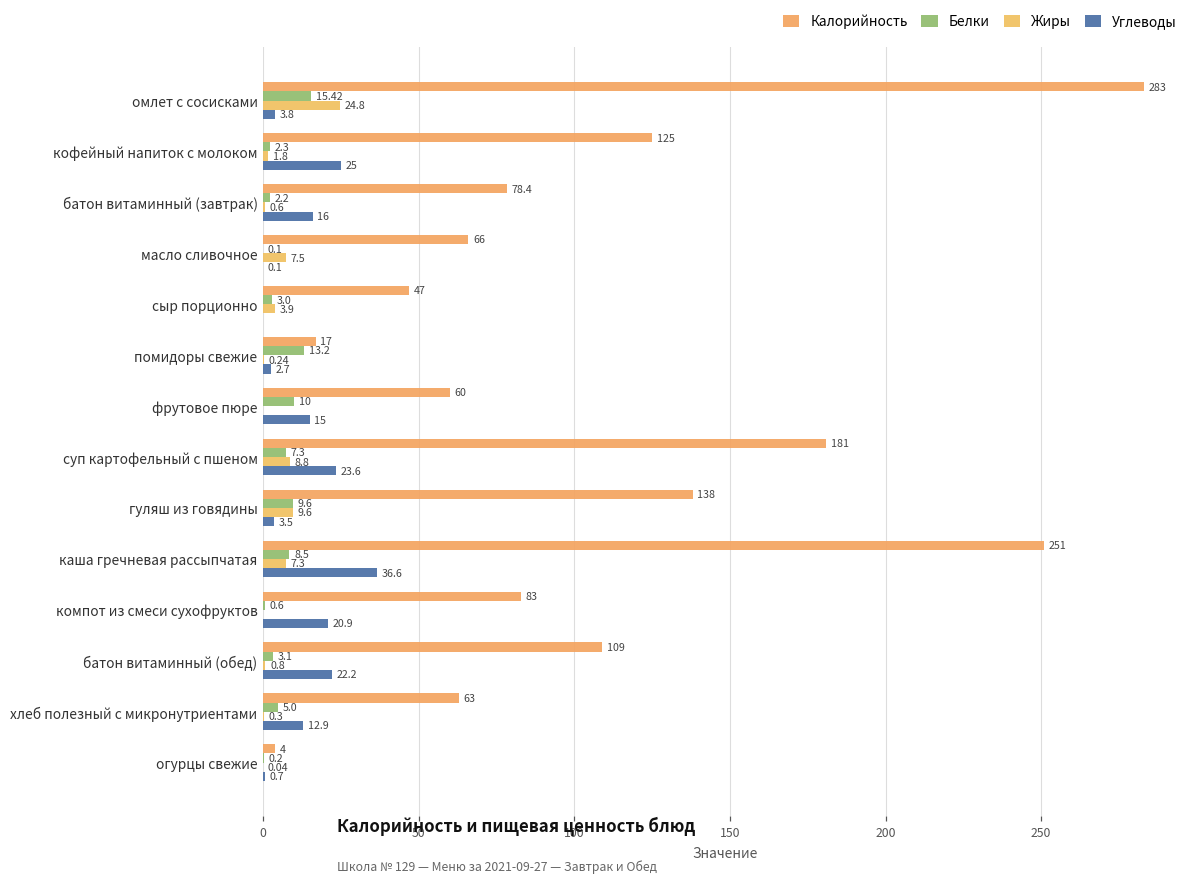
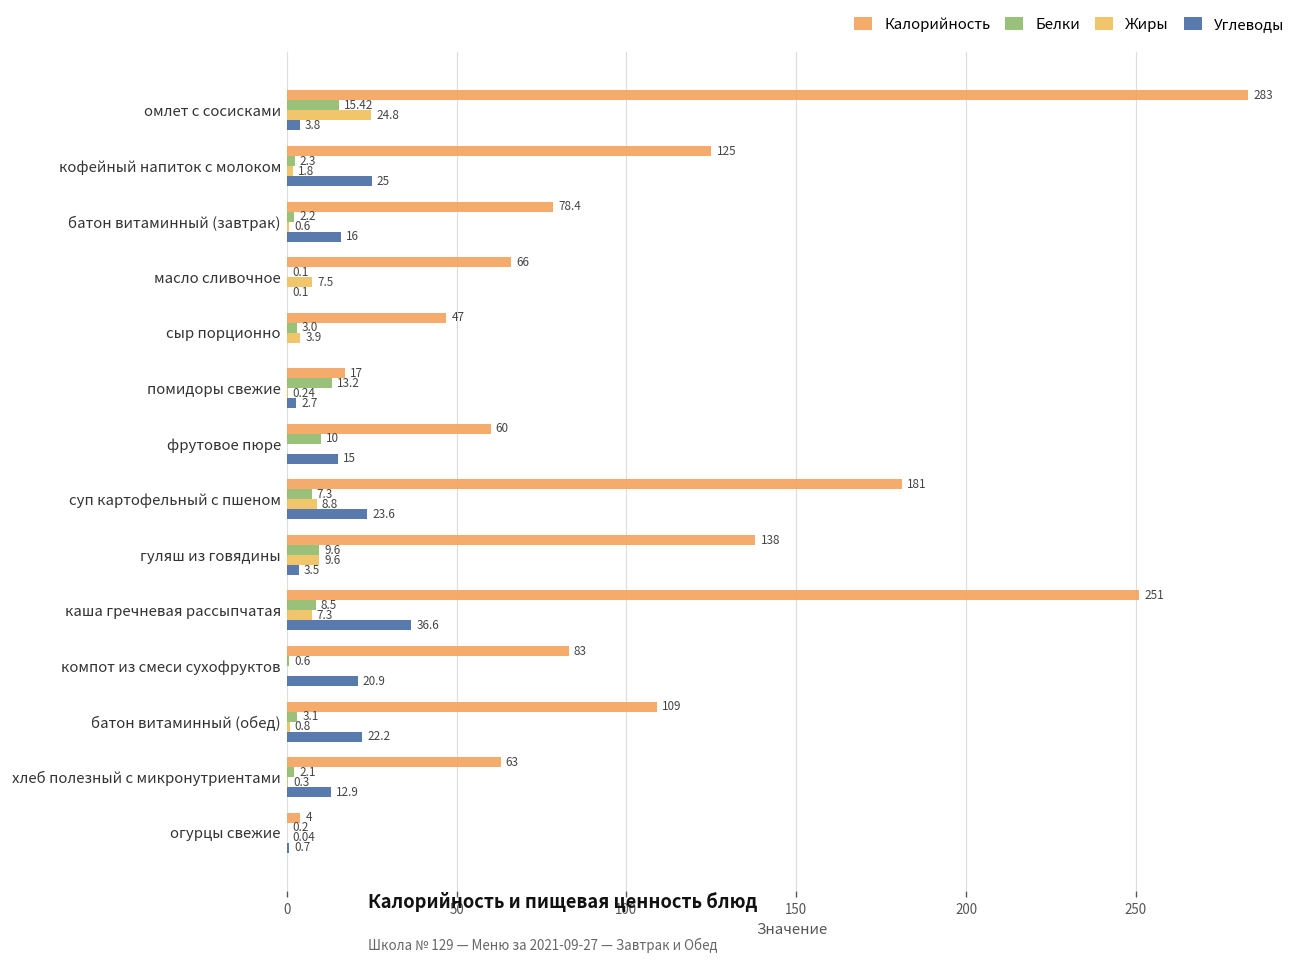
Белки, хлеб полезный с микронутриентами: 5.0 -> 2.1
